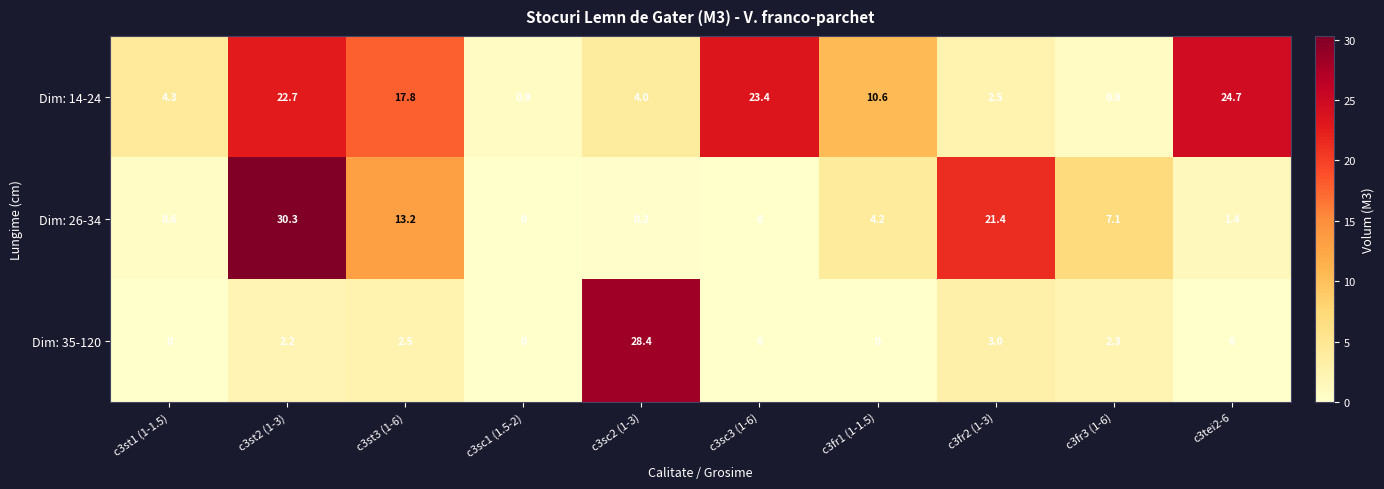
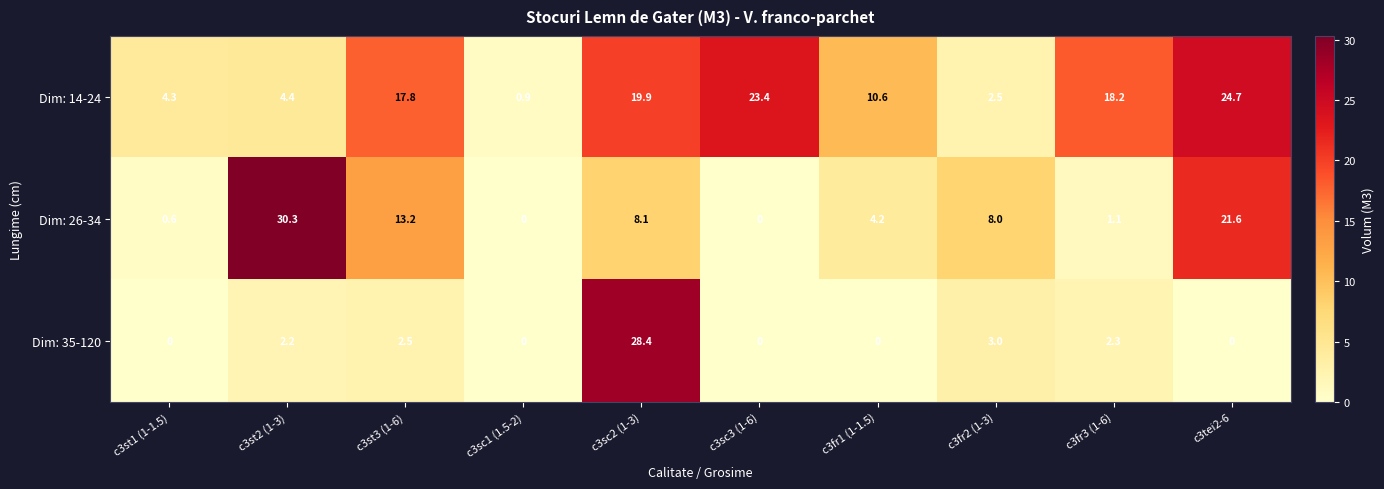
Dim: 14-24, c3st2 (1-3): 22.7 -> 4.4
Dim: 14-24, c3sc2 (1-3): 4.0 -> 19.9
Dim: 14-24, c3fr3 (1-6): 0.9 -> 18.2
Dim: 26-34, c3sc2 (1-3): 0.2 -> 8.1
Dim: 26-34, c3fr2 (1-3): 21.4 -> 8.0
Dim: 26-34, c3fr3 (1-6): 7.1 -> 1.1
Dim: 26-34, c3tei2-6: 1.4 -> 21.6
